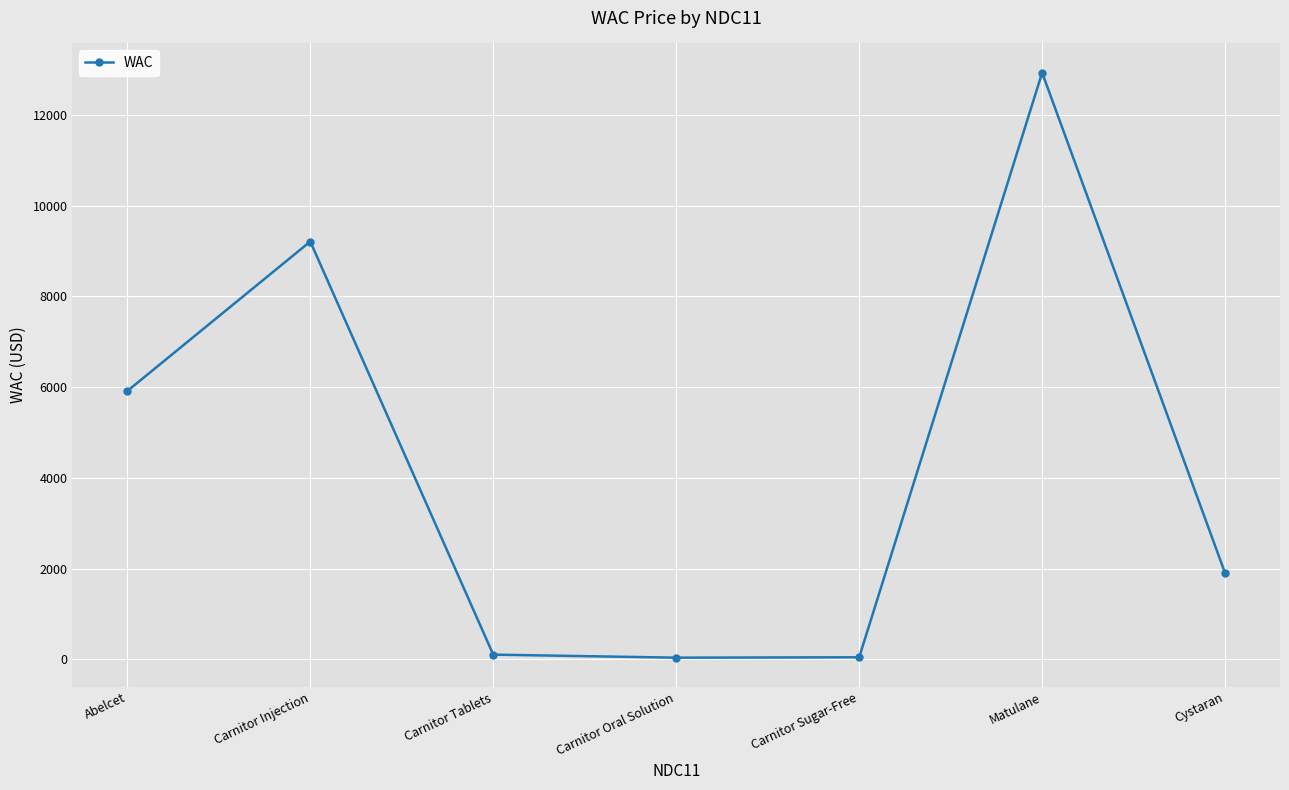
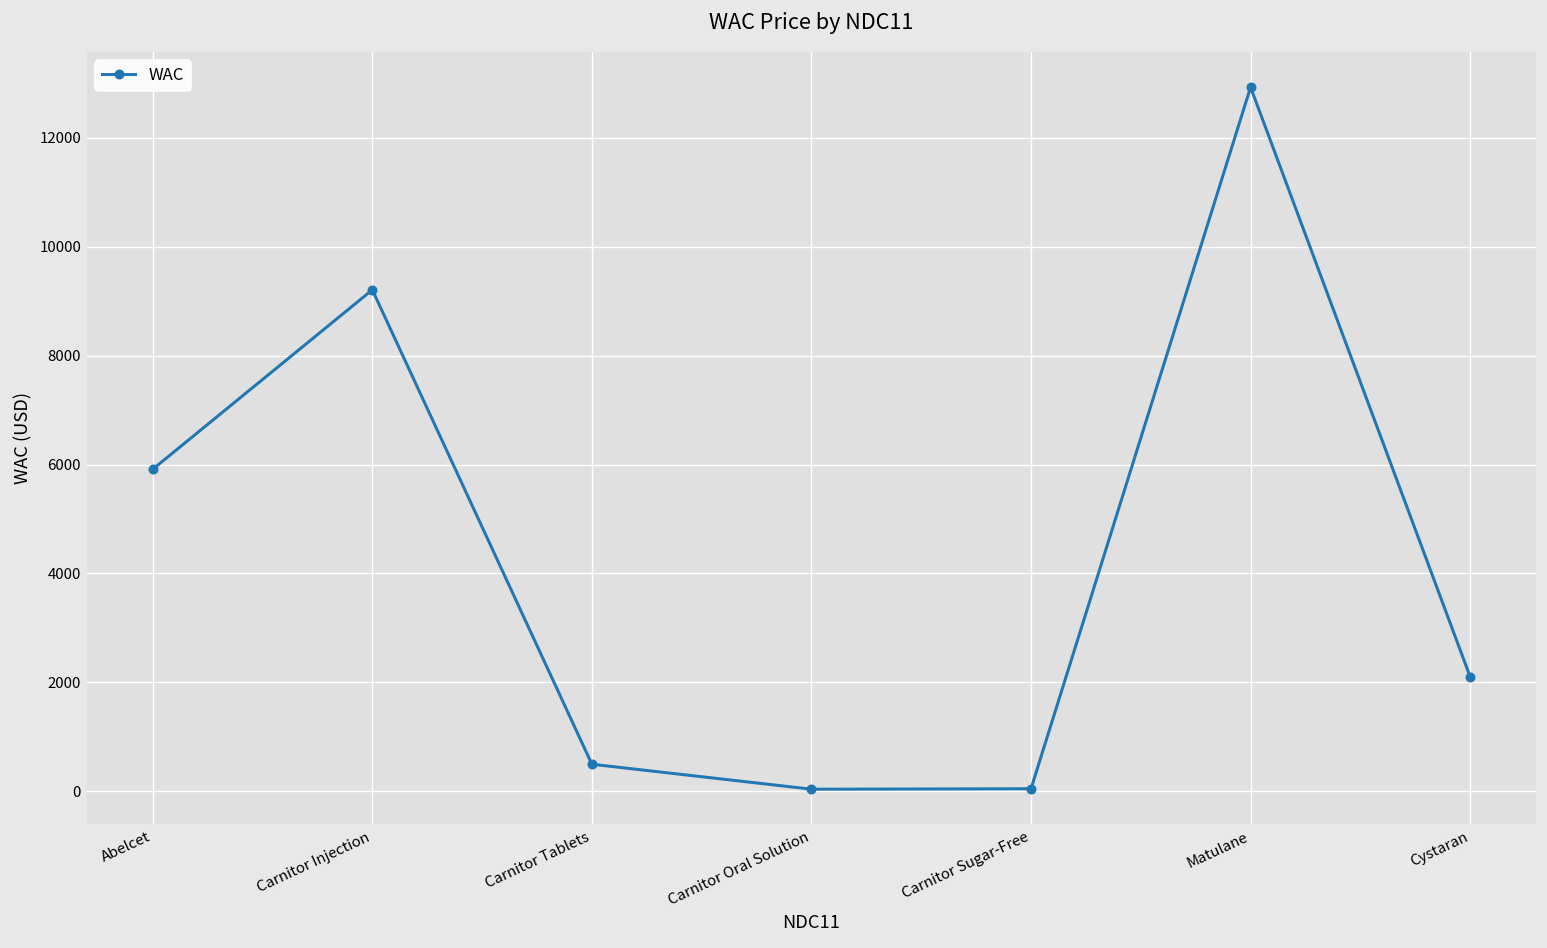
Carnitor Tablets: 100 -> 500
Cystaran: 1900 -> 2100
